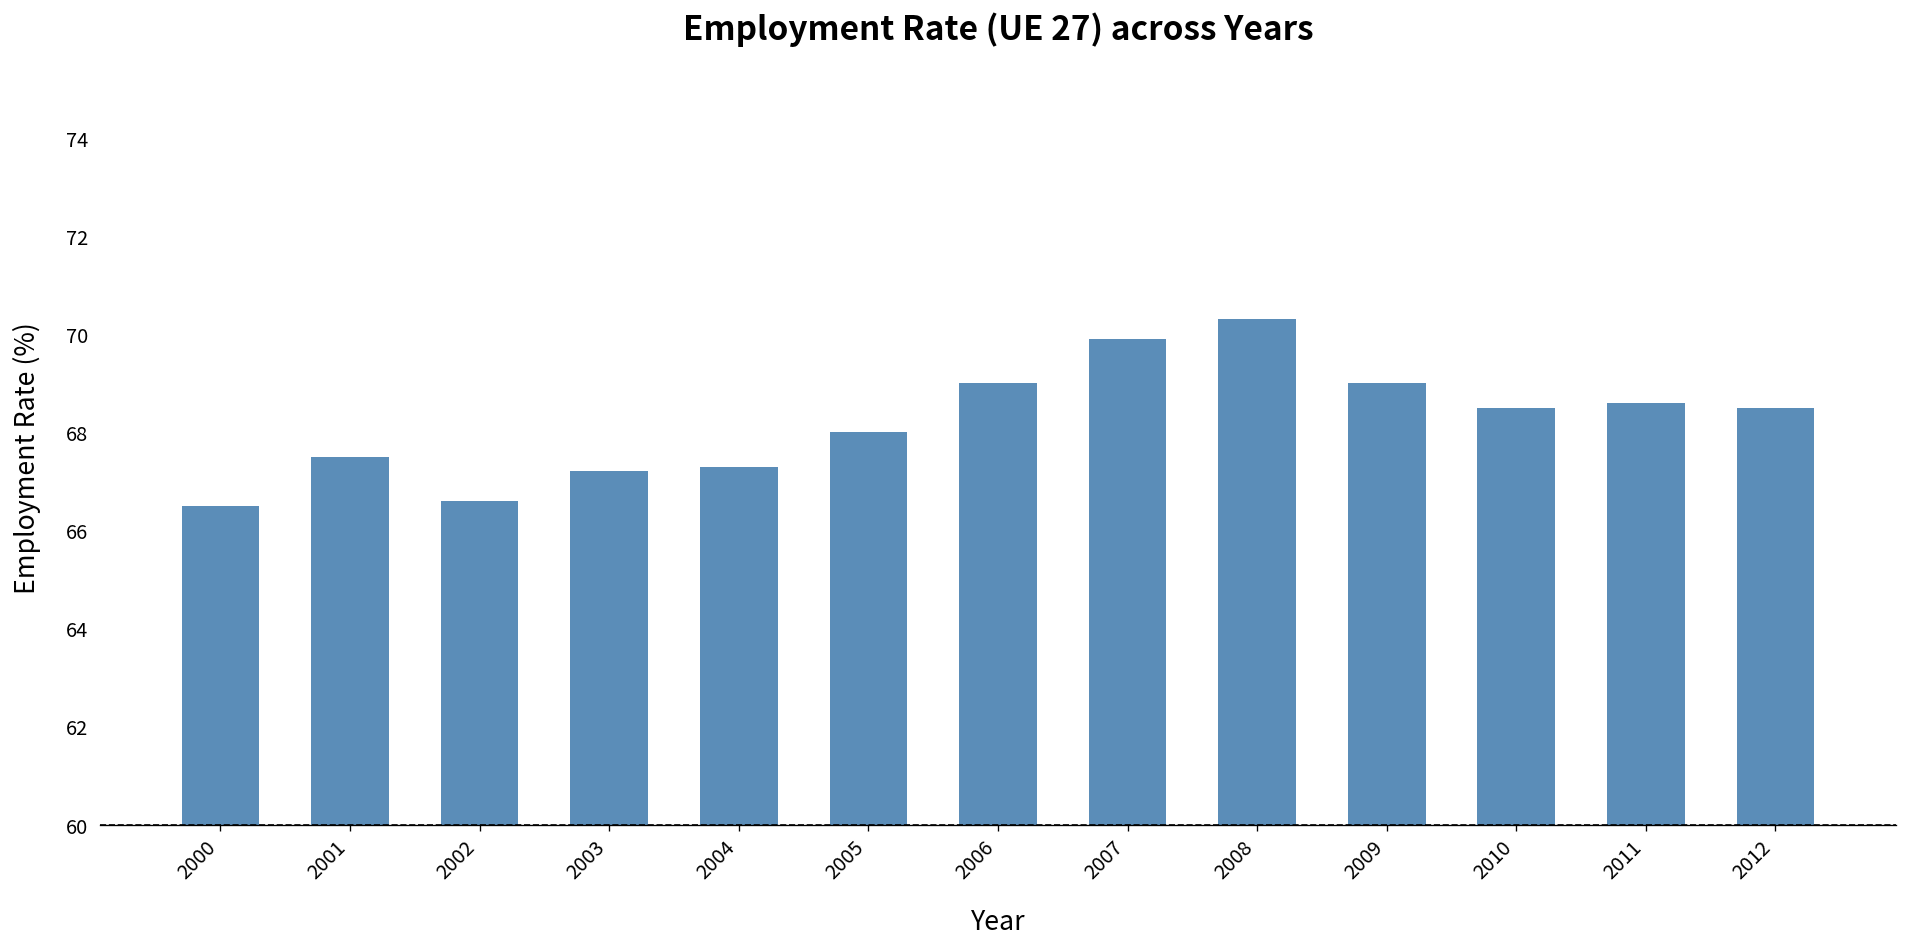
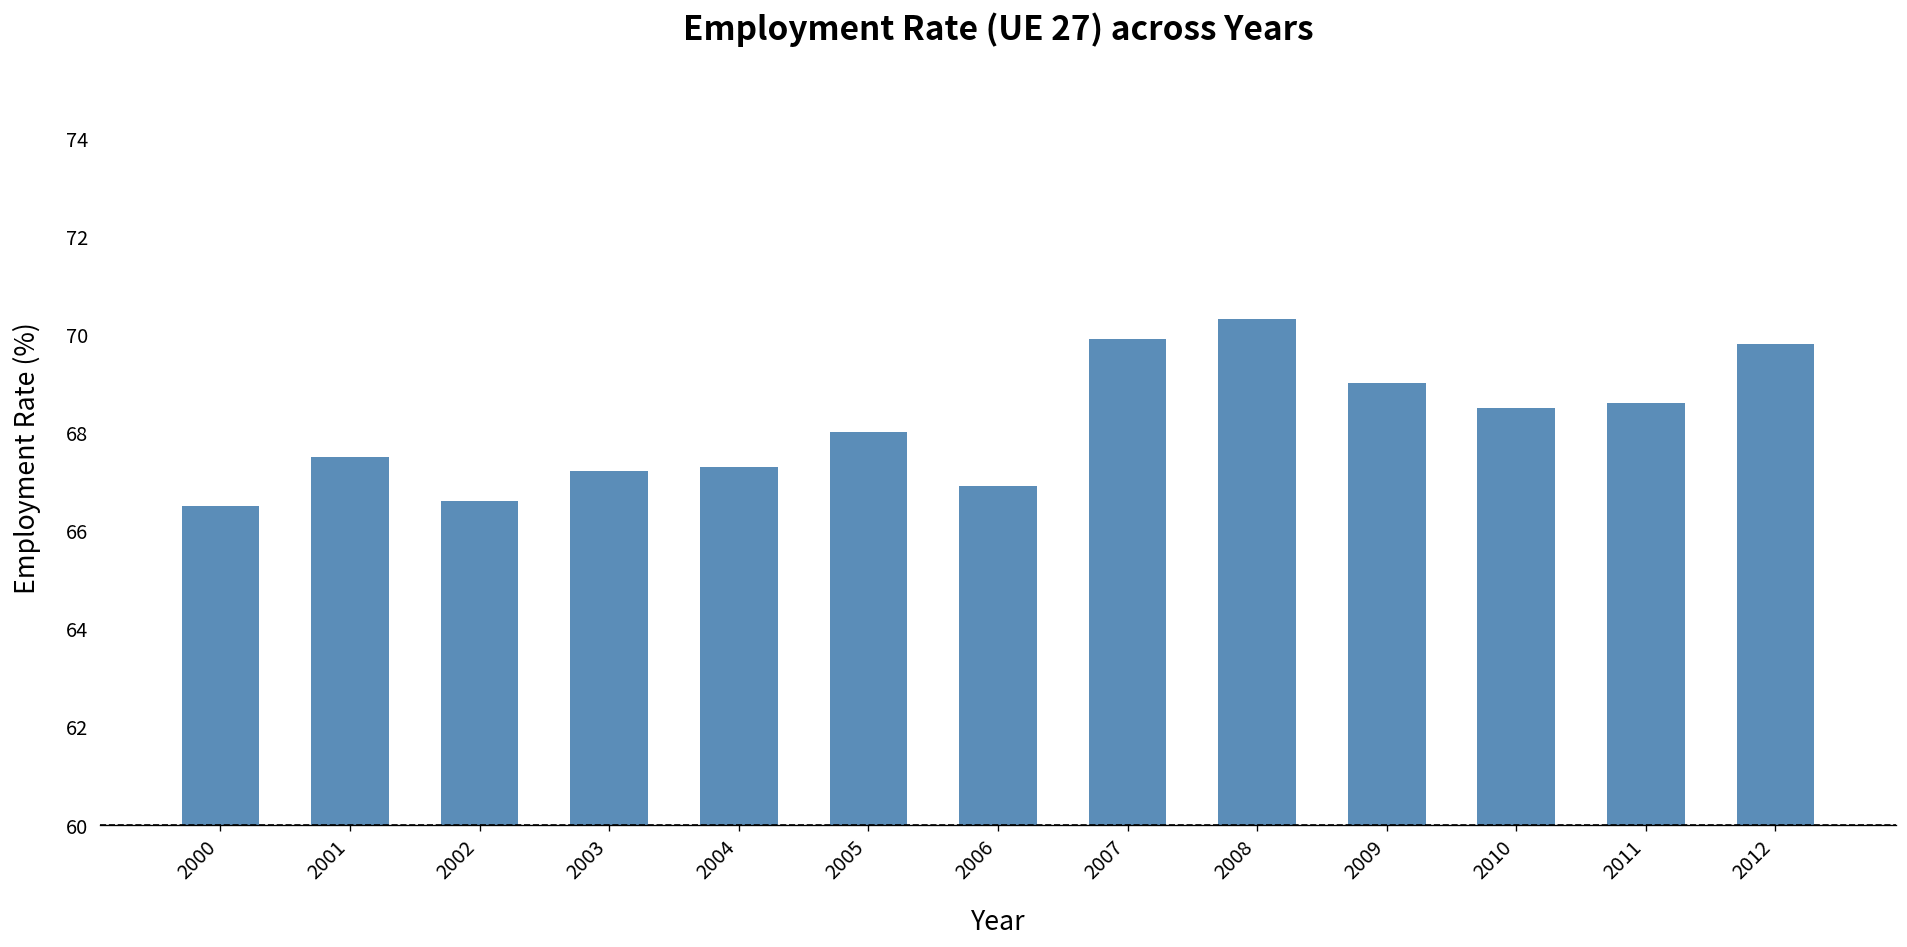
2006: 69.0 -> 66.9
2012: 68.5 -> 69.8
